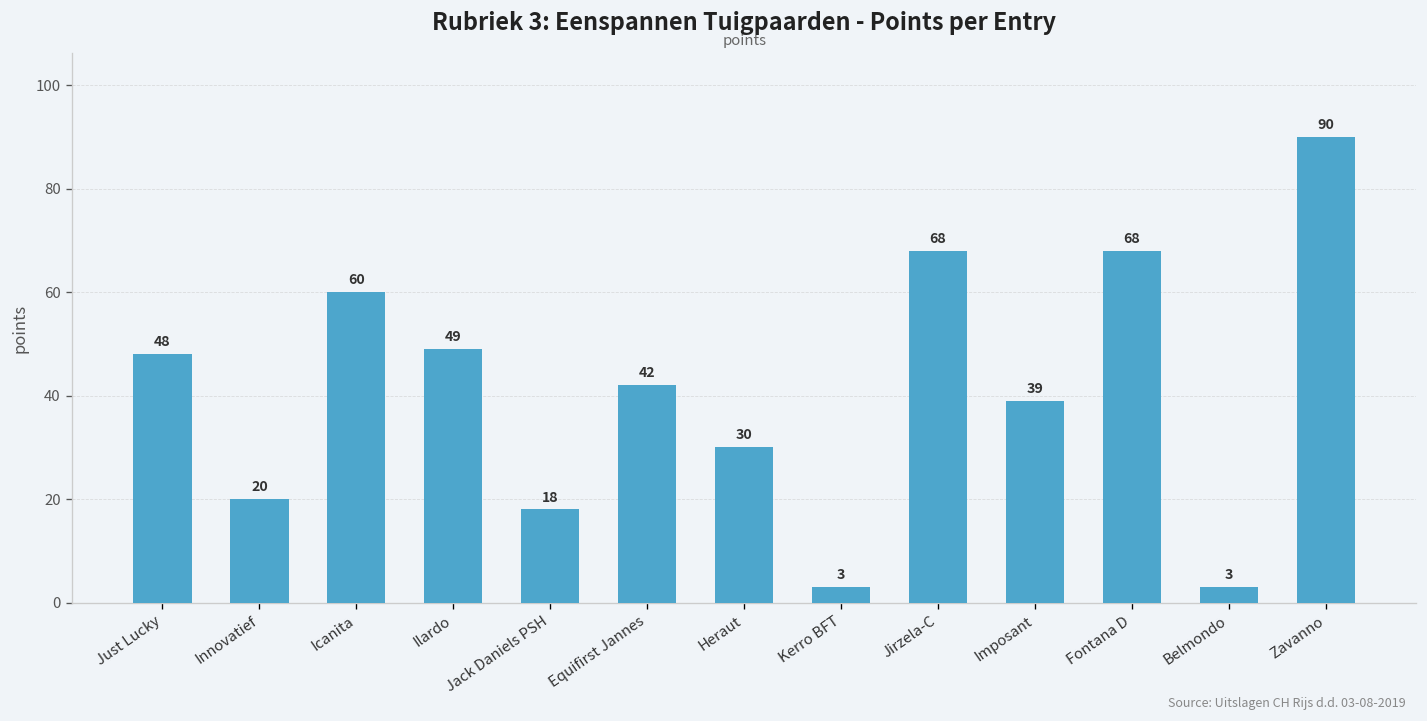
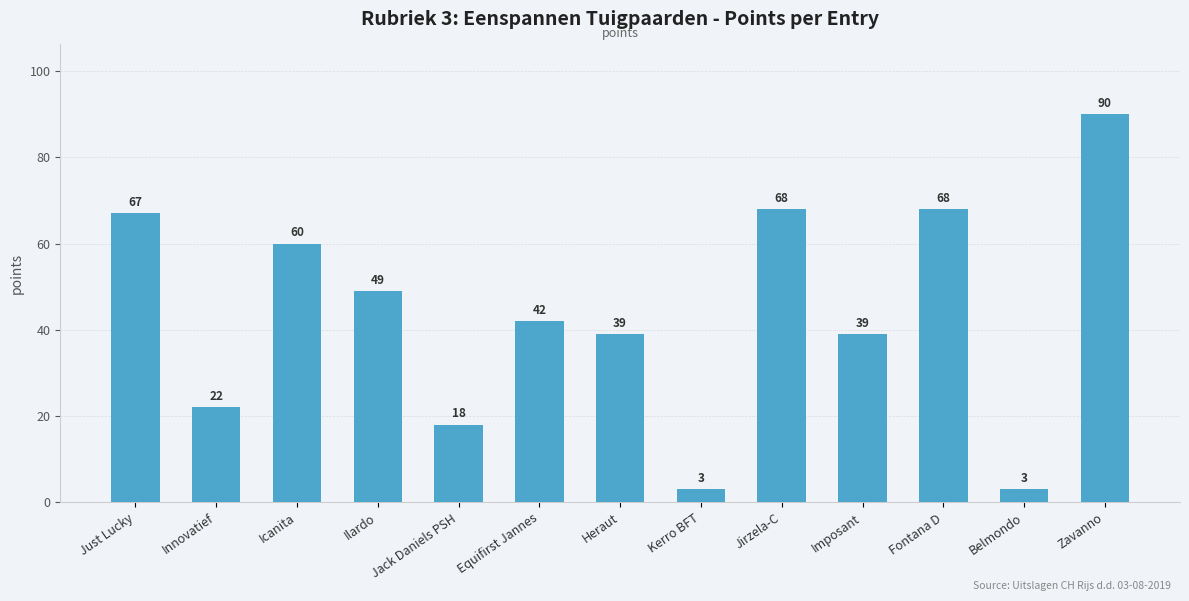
Just Lucky: 48 -> 67
Innovatief: 20 -> 22
Heraut: 30 -> 39
